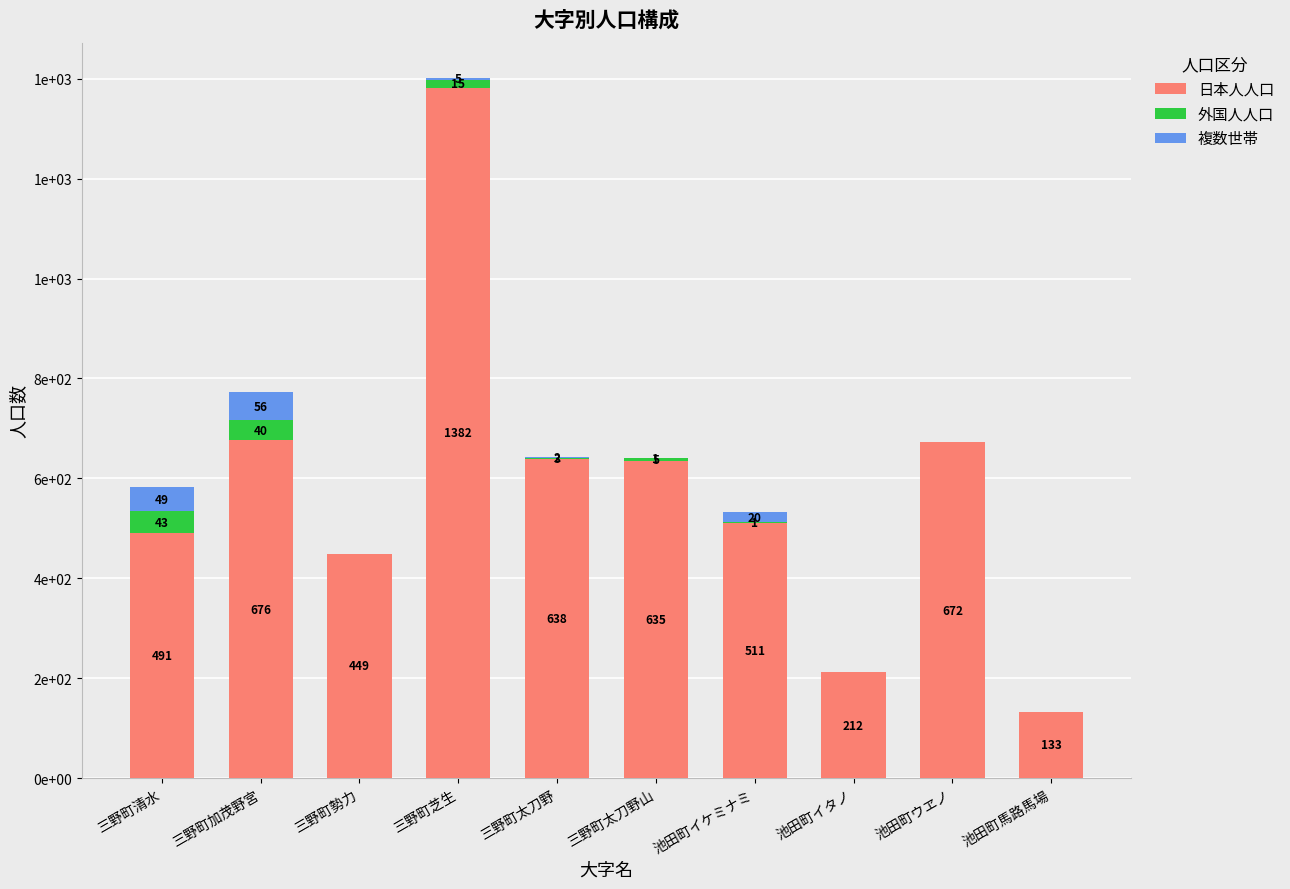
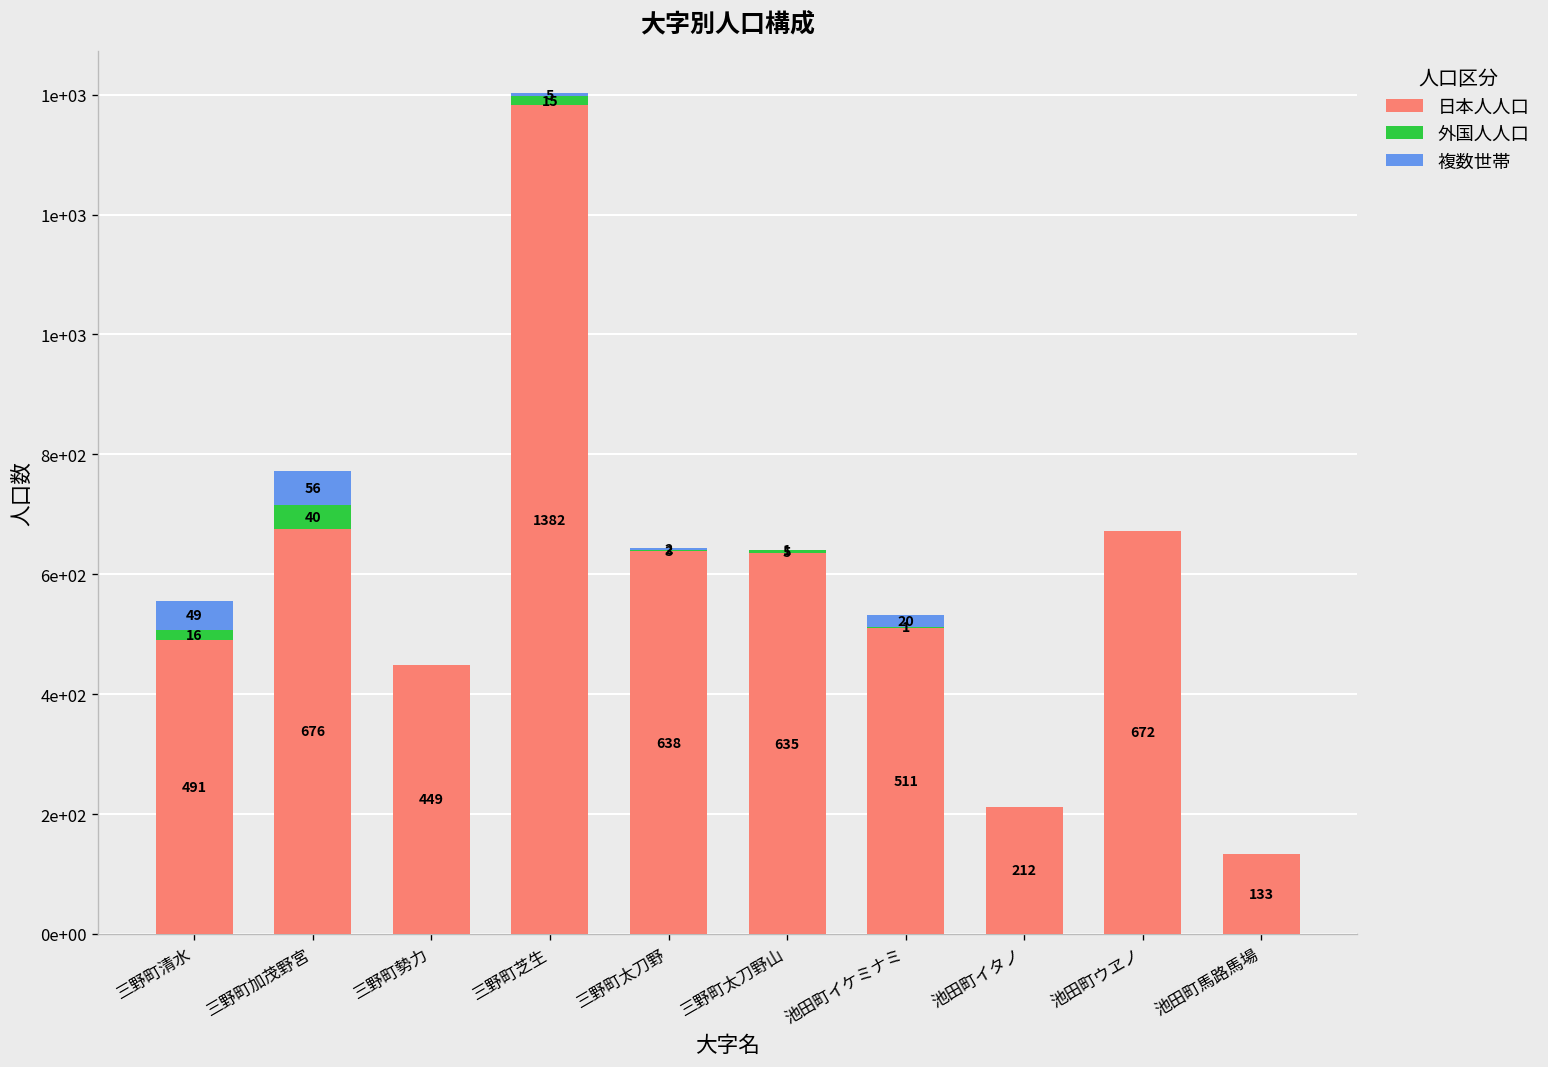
外国人人口, 三野町清水: 43 -> 16
